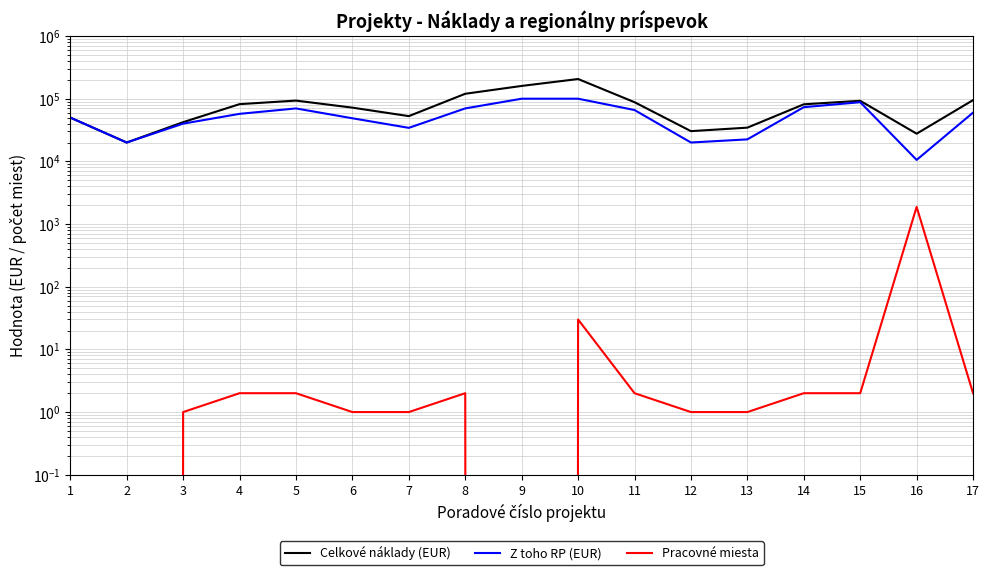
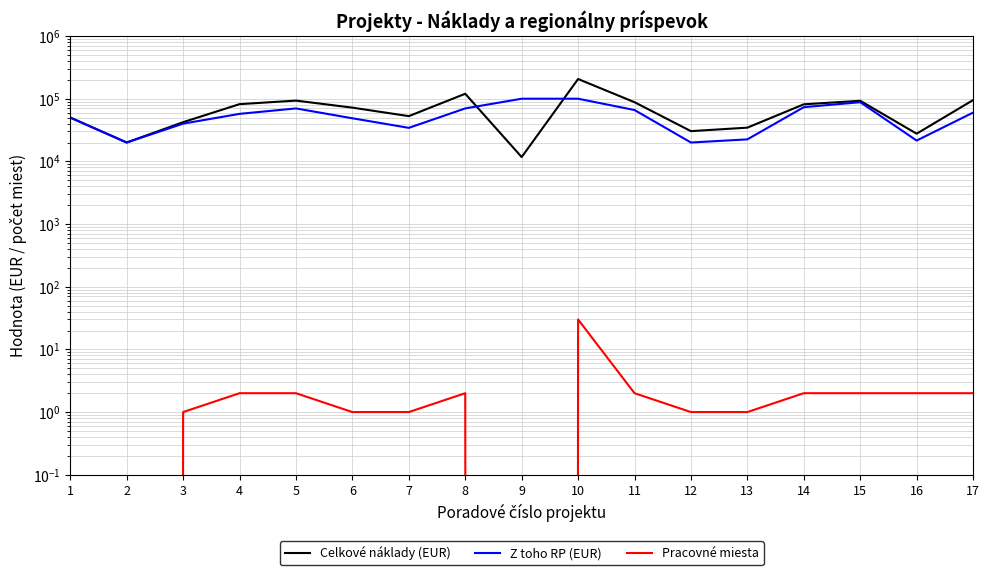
Celkové náklady (EUR), 9: 160000 -> 12000
Z toho RP (EUR), 16: 11000 -> 22000
Pracovné miesta, 16: 1900 -> 2
